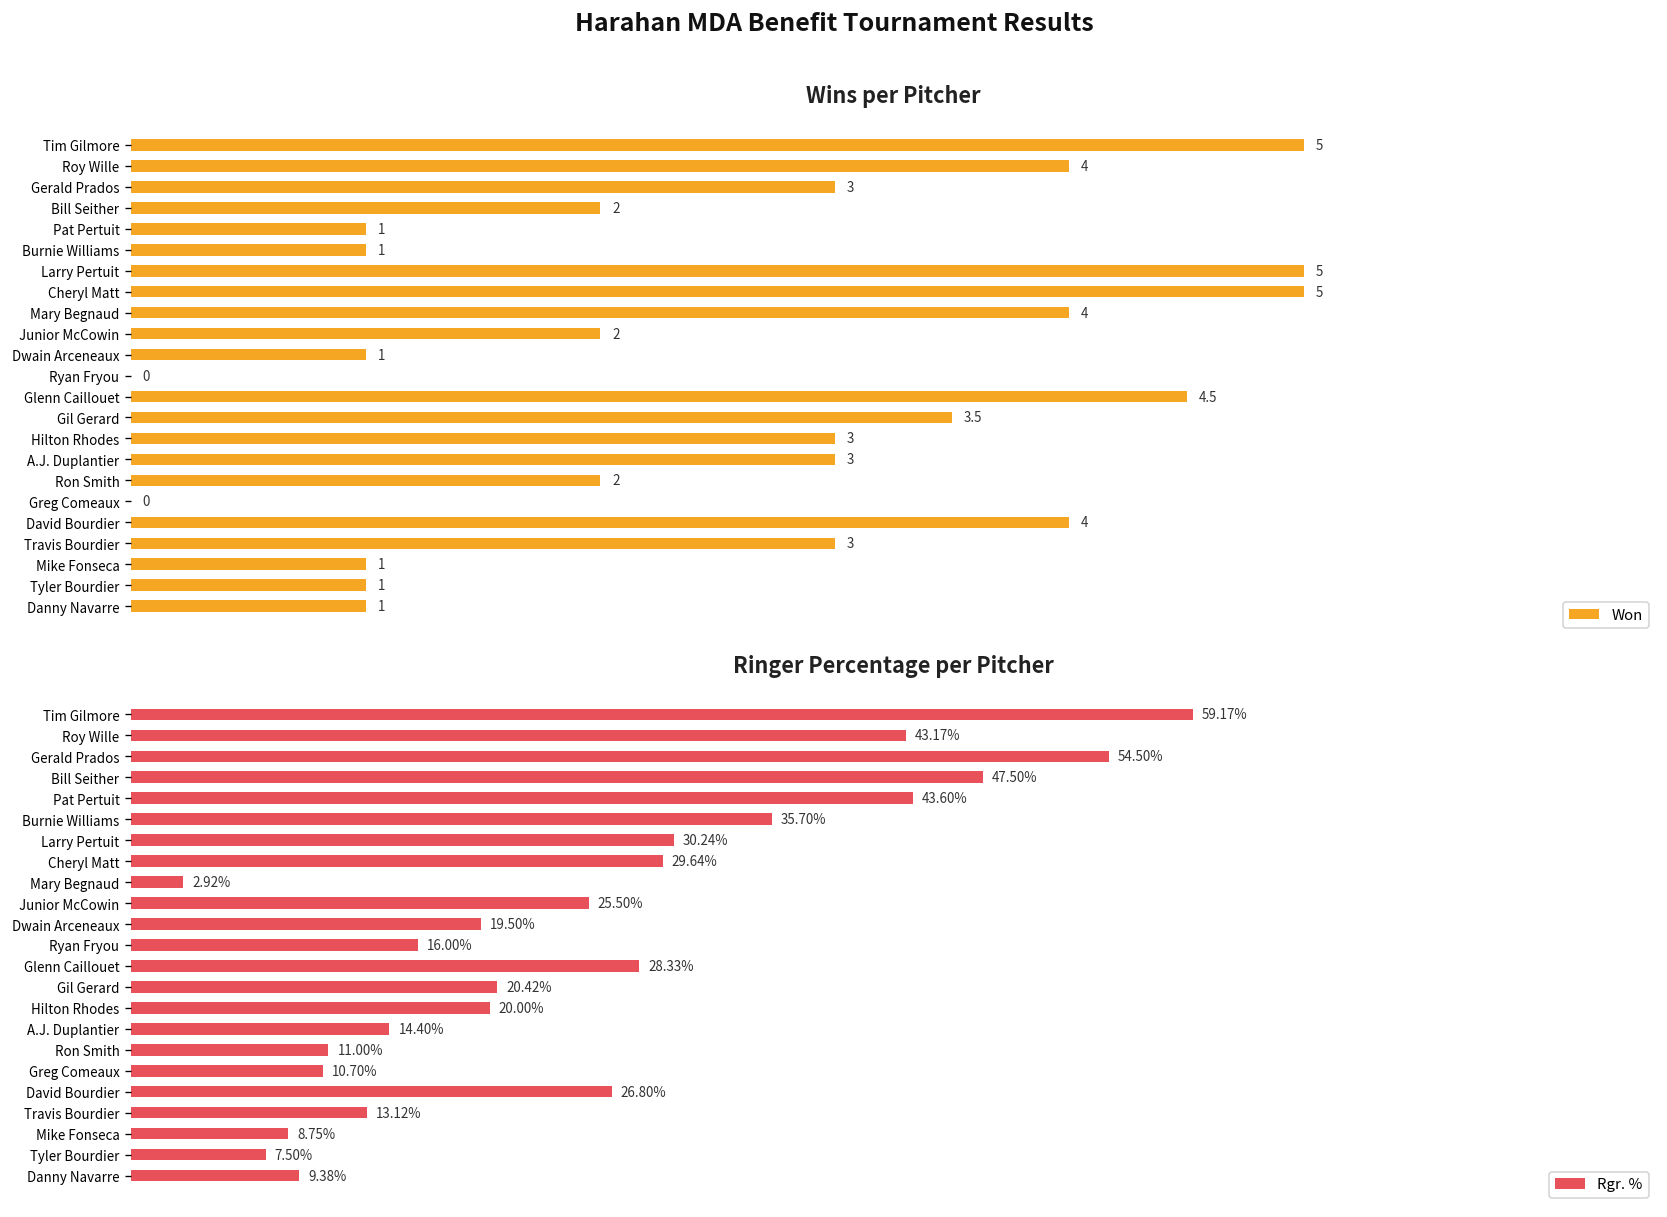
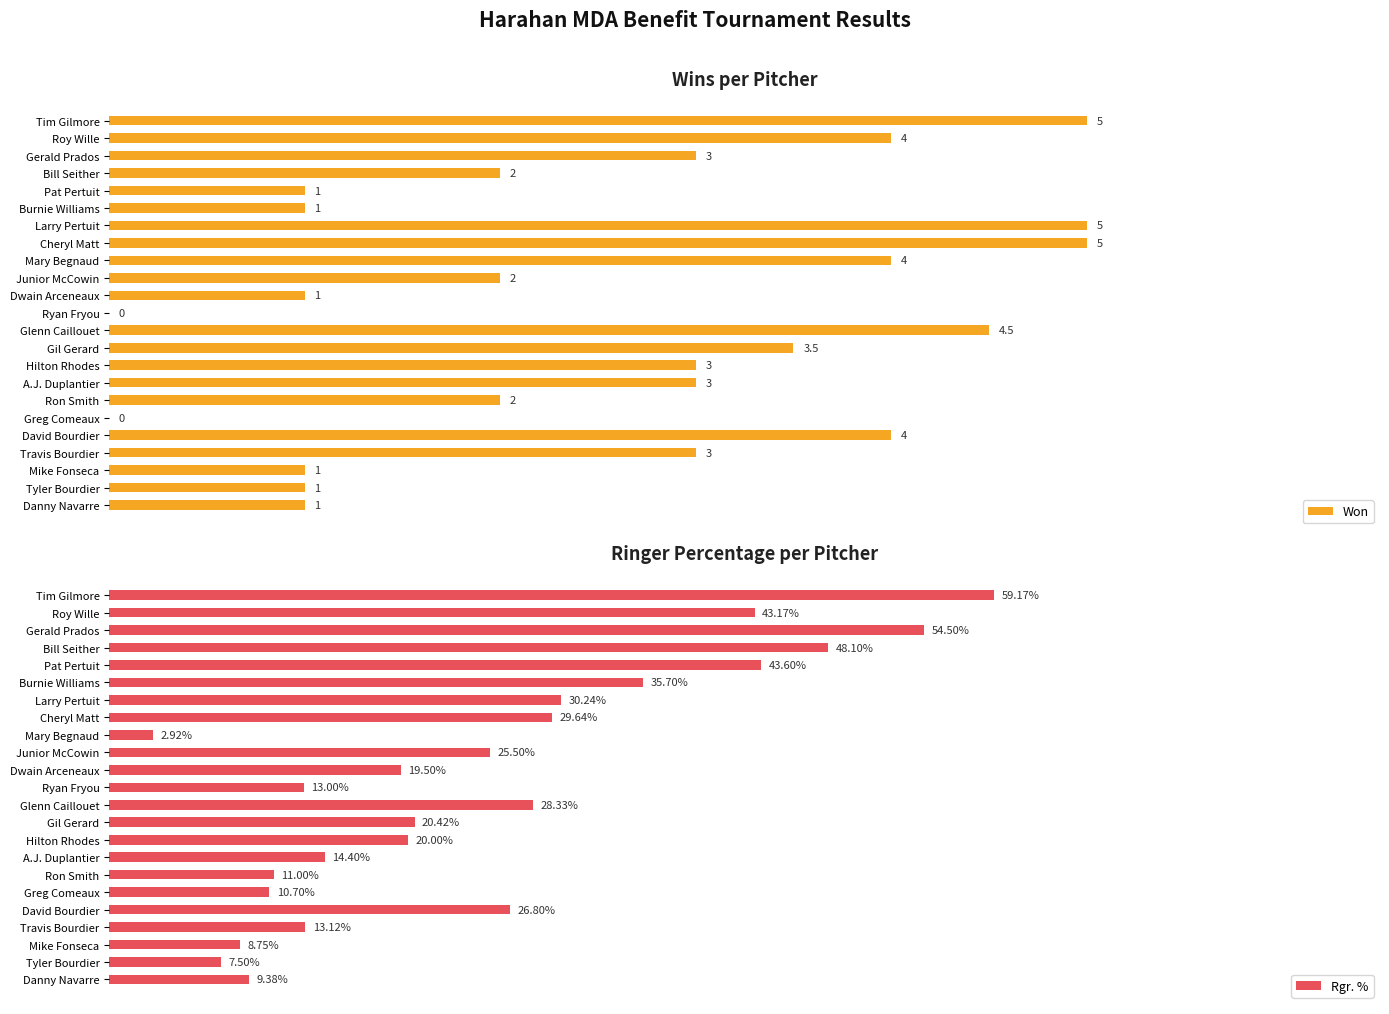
Ringer Percentage per Pitcher, Bill Seither: 47.50% -> 48.10%
Ringer Percentage per Pitcher, Ryan Fryou: 16.00% -> 13.00%
